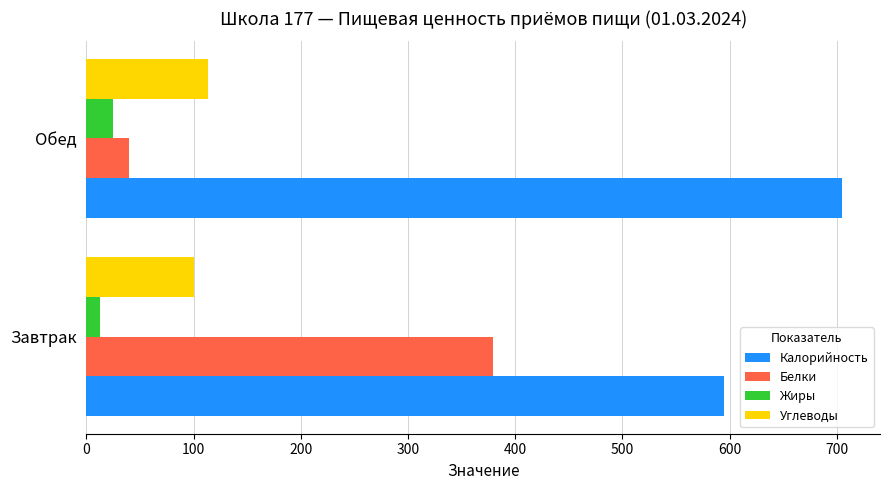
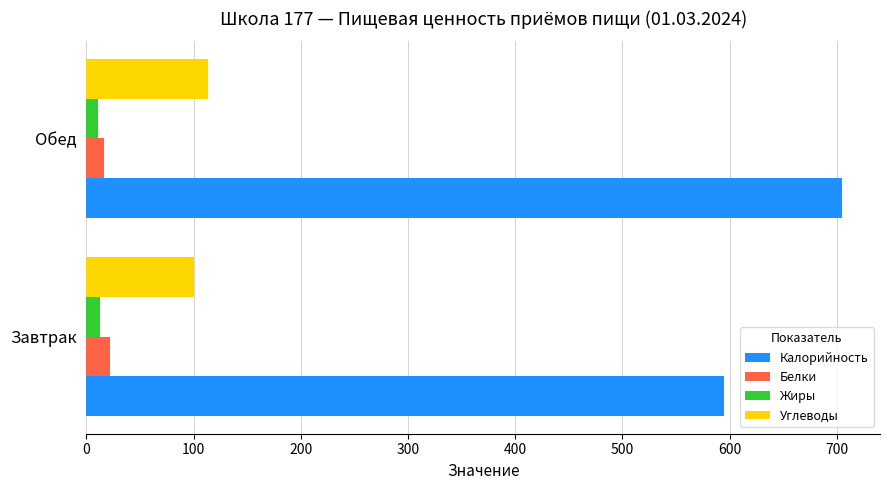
Жиры, Обед: 25 -> 11
Белки, Обед: 40 -> 16
Белки, Завтрак: 379 -> 22
